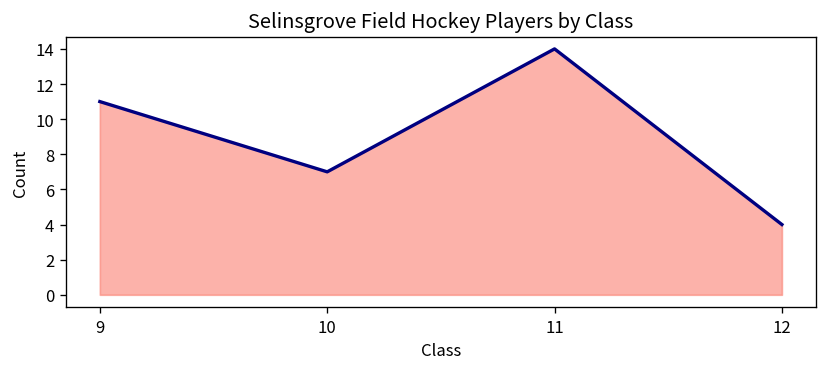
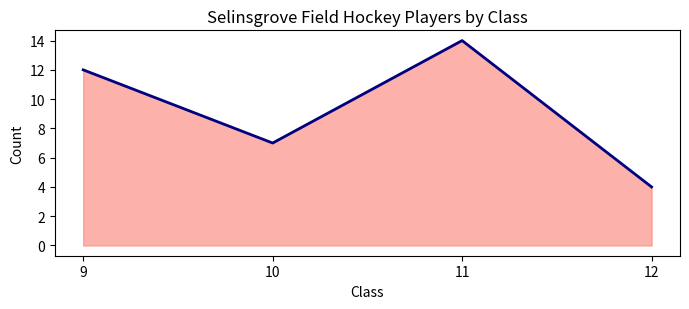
9: 11 -> 12
